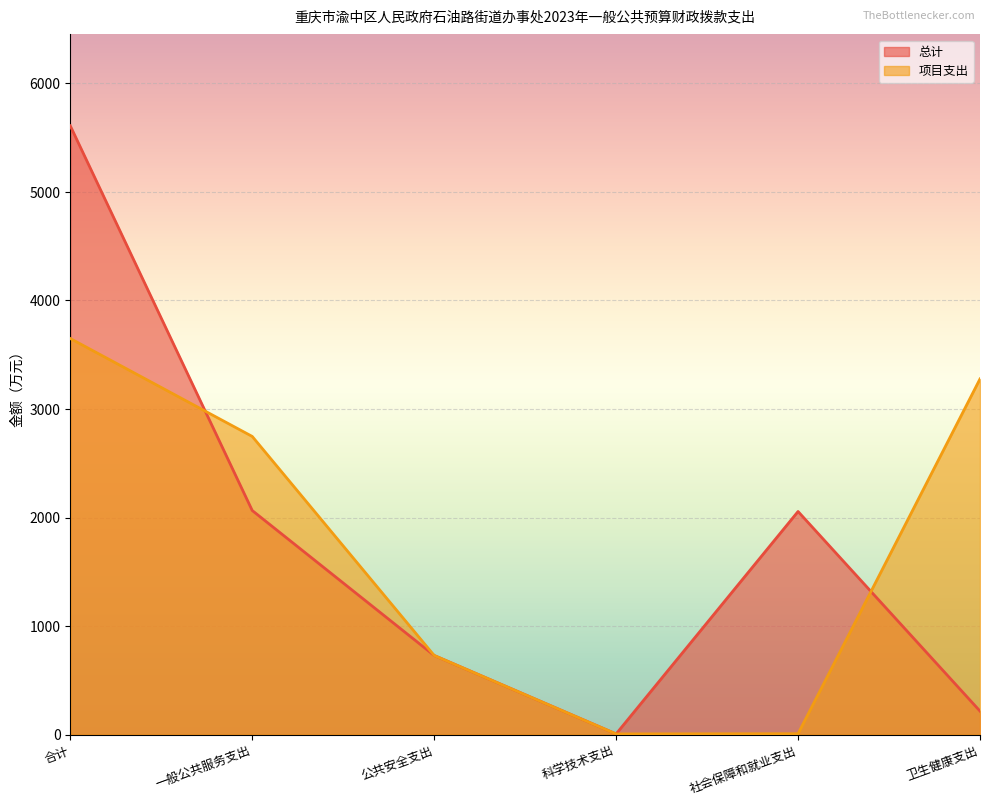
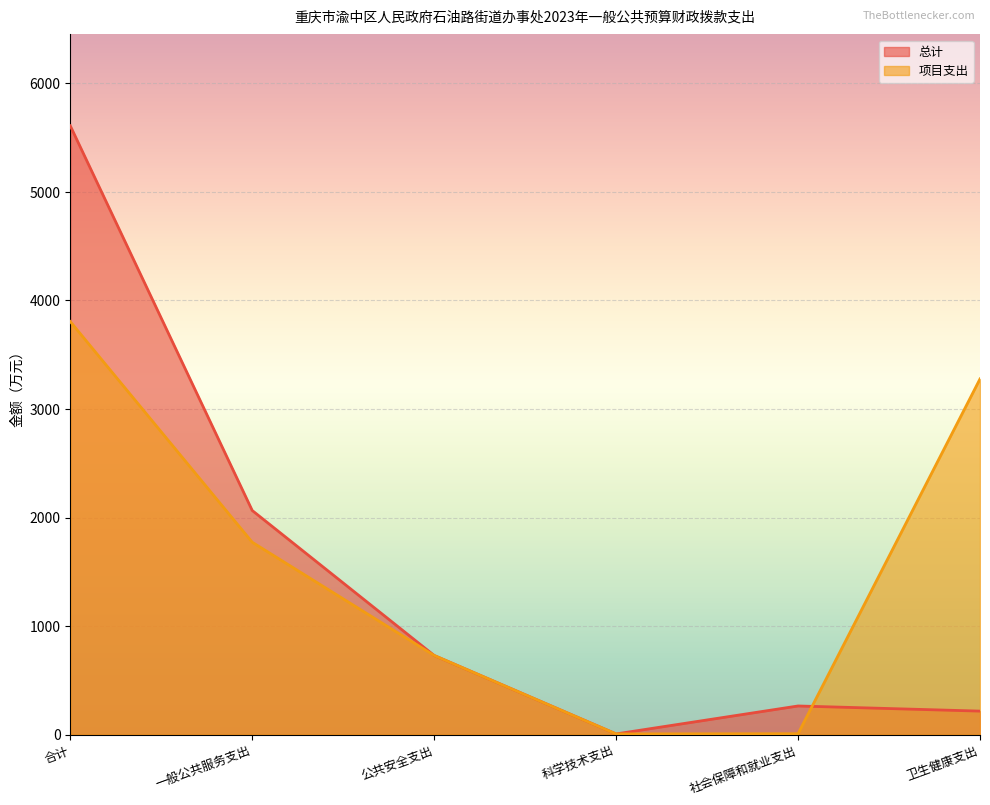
项目支出, 合计: 3650 -> 3810
项目支出, 一般公共服务支出: 2750 -> 1770
总计, 社会保障和就业支出: 2060 -> 260
